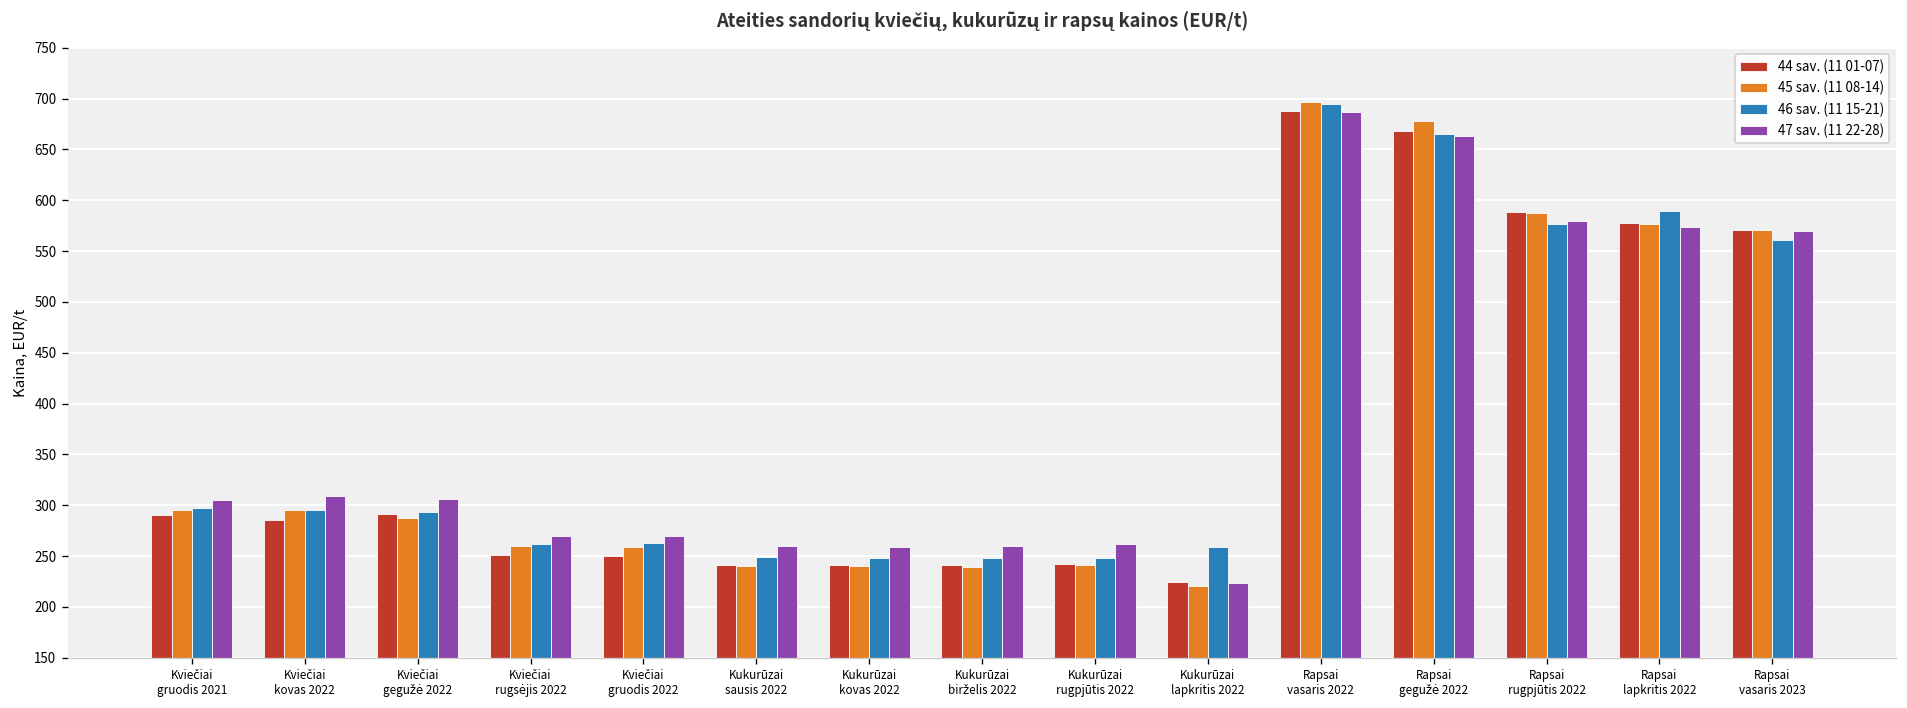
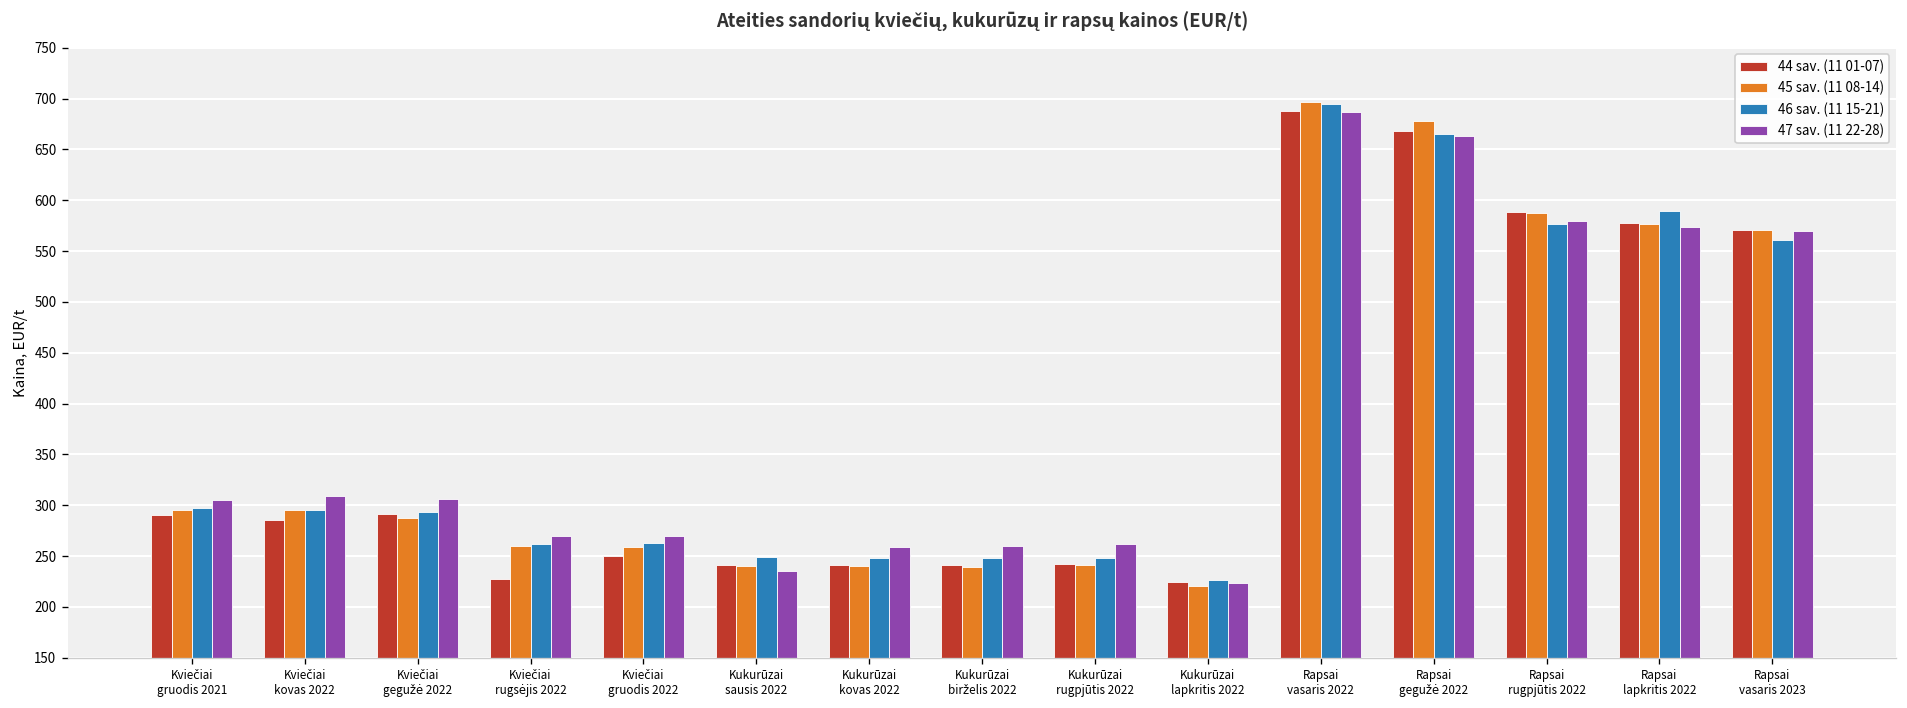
44 sav. (11 01-07), Kviečiai rugsėjis 2022: 250 -> 230
47 sav. (11 22-28), Kukurūzai sausis 2022: 260 -> 240
46 sav. (11 15-21), Kukurūzai lapkritis 2022: 260 -> 230
